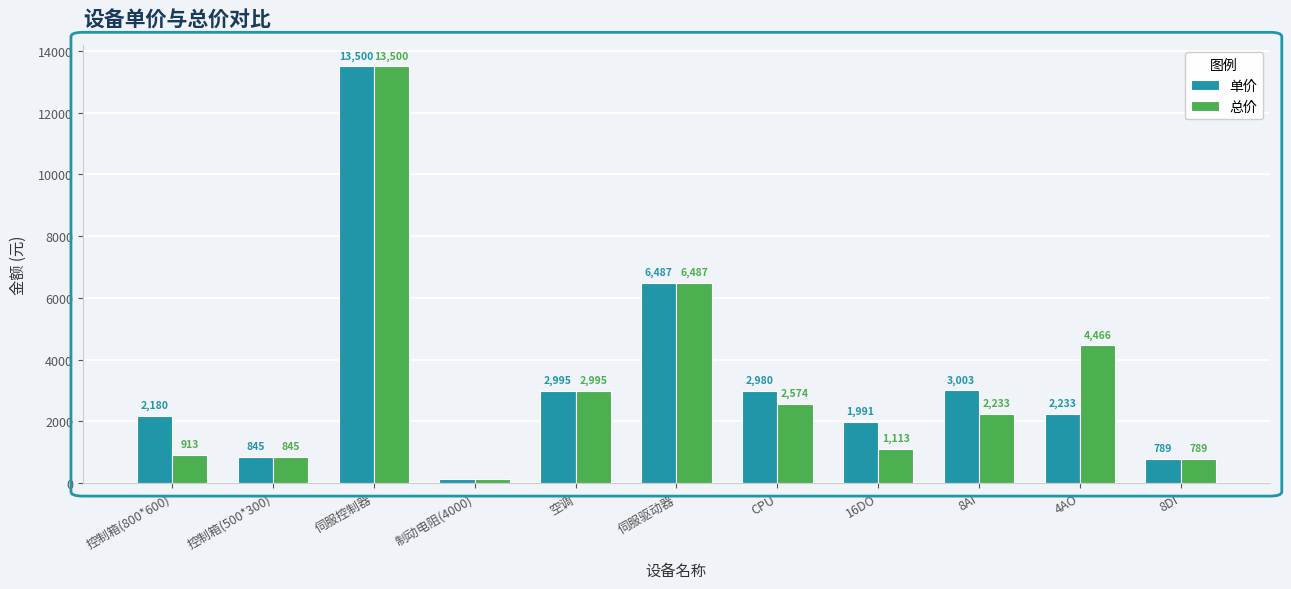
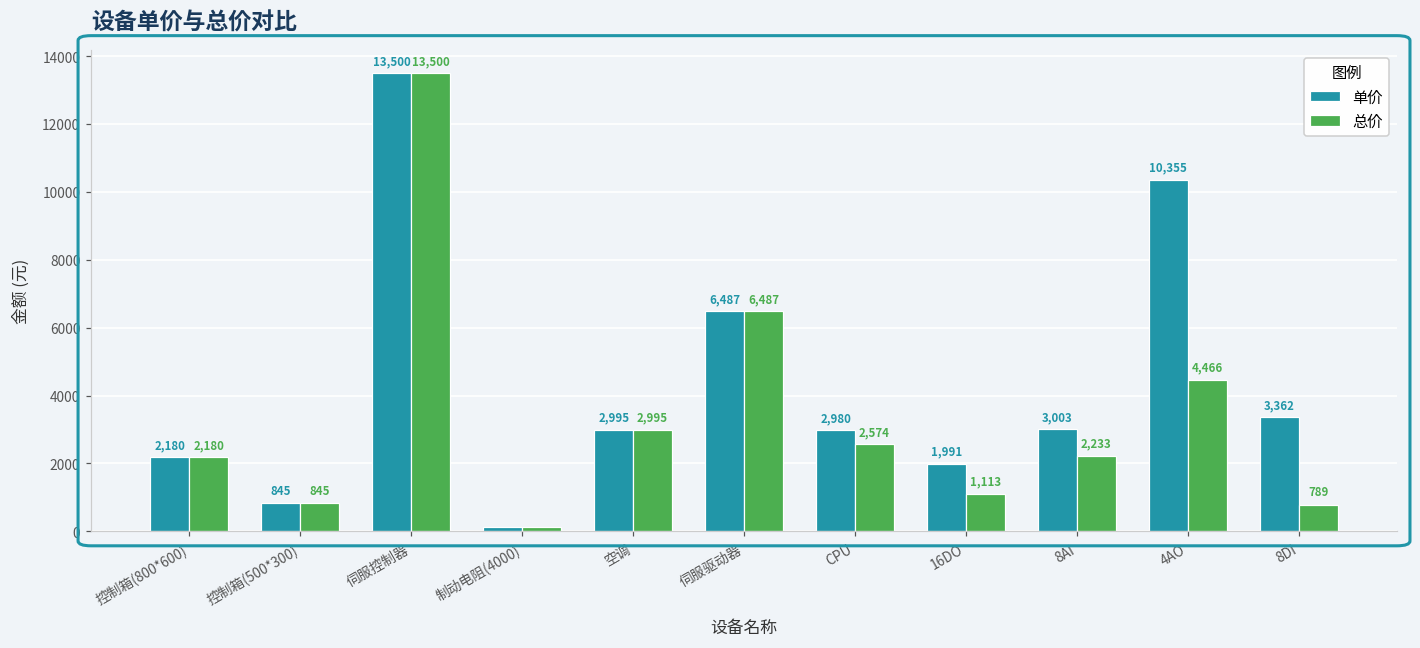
总价, 控制箱(800*600): 913 -> 2,180
单价, 4AO: 2,233 -> 10,355
单价, 8DI: 789 -> 3,362
